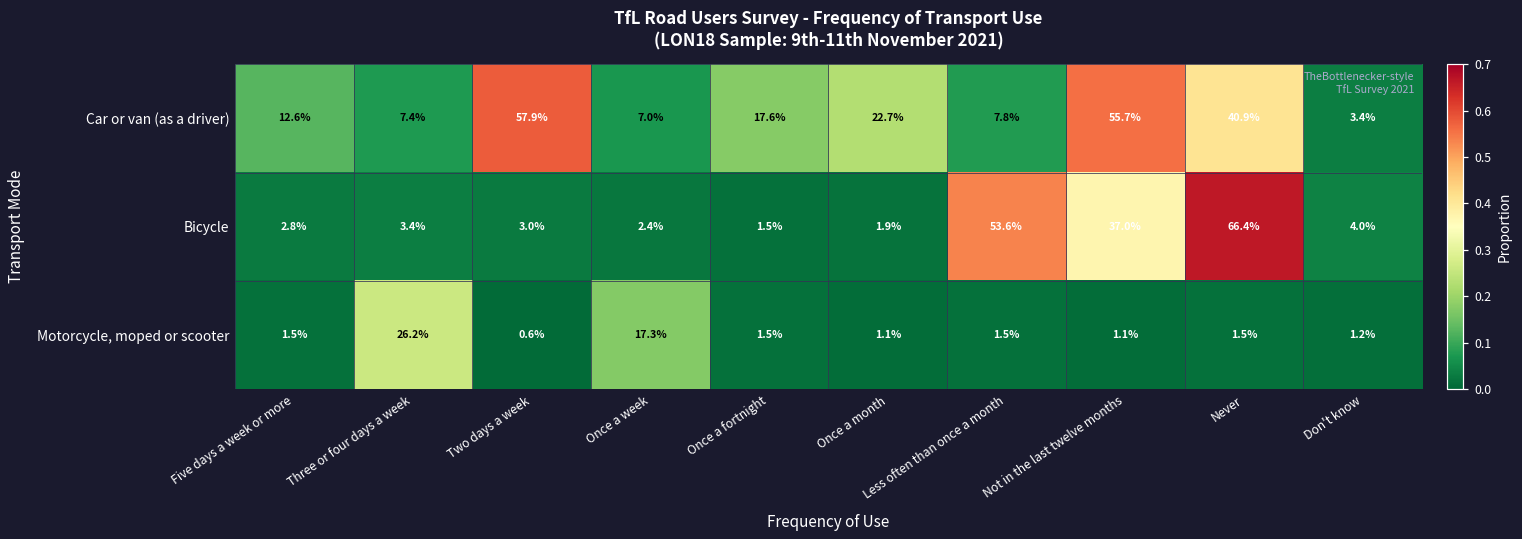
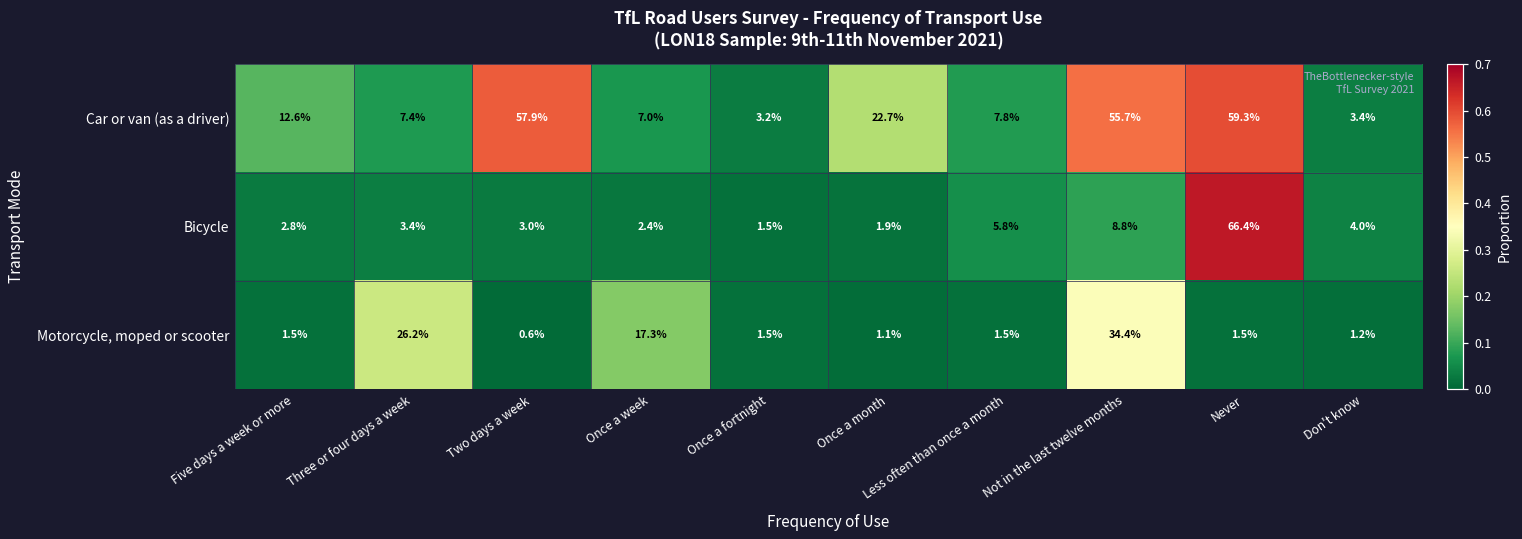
Car or van (as a driver), Once a fortnight: 17.6% -> 3.2%
Car or van (as a driver), Never: 40.9% -> 59.3%
Bicycle, Less often than once a month: 53.6% -> 5.8%
Bicycle, Not in the last twelve months: 37.0% -> 8.8%
Motorcycle, moped or scooter, Not in the last twelve months: 1.1% -> 34.4%
